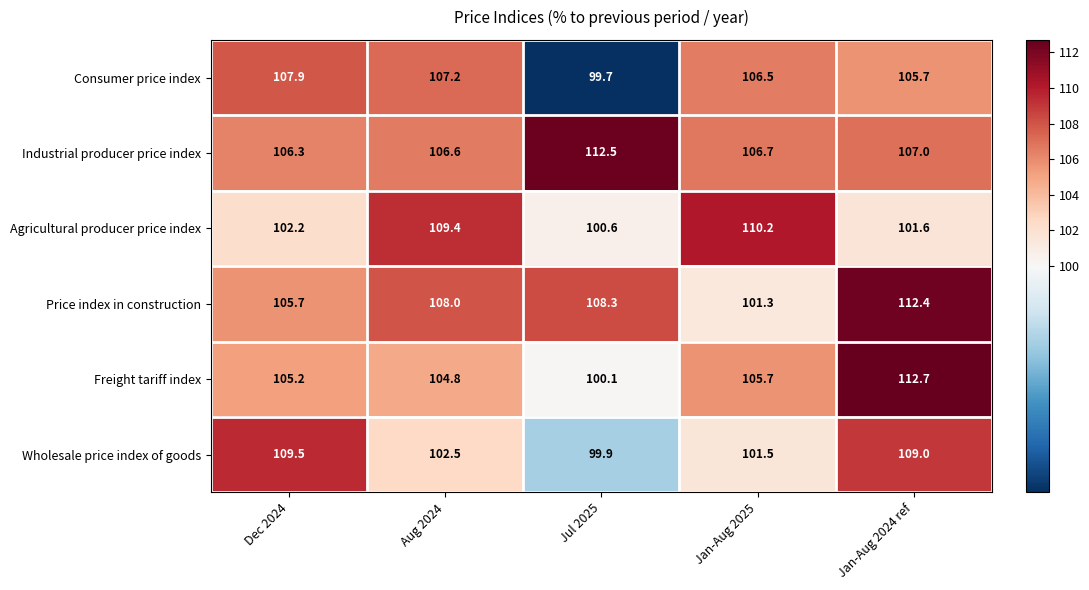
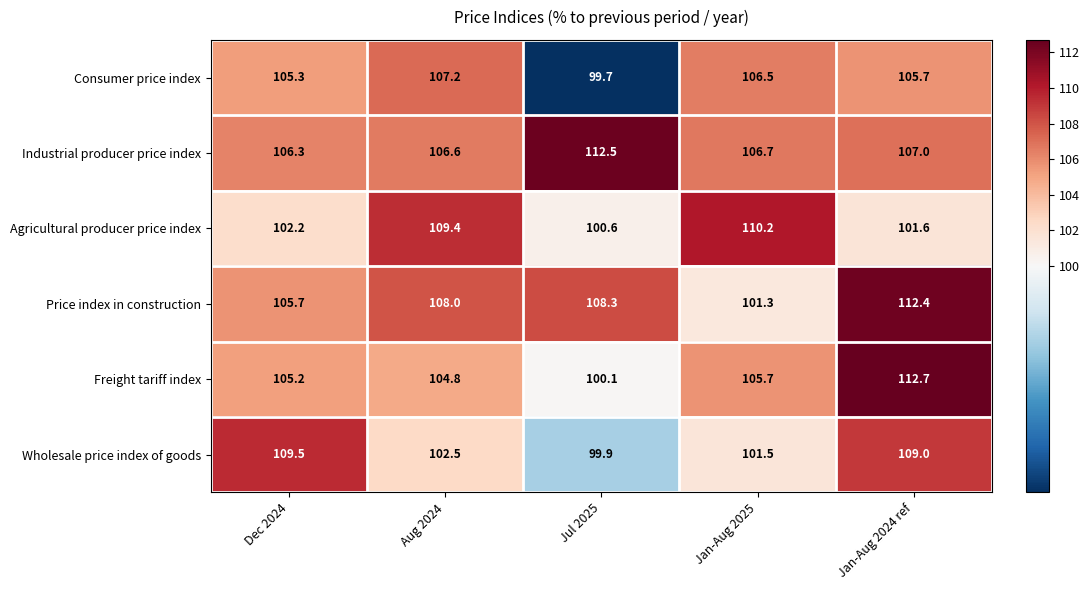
Consumer price index, Dec 2024: 107.9 -> 105.3
